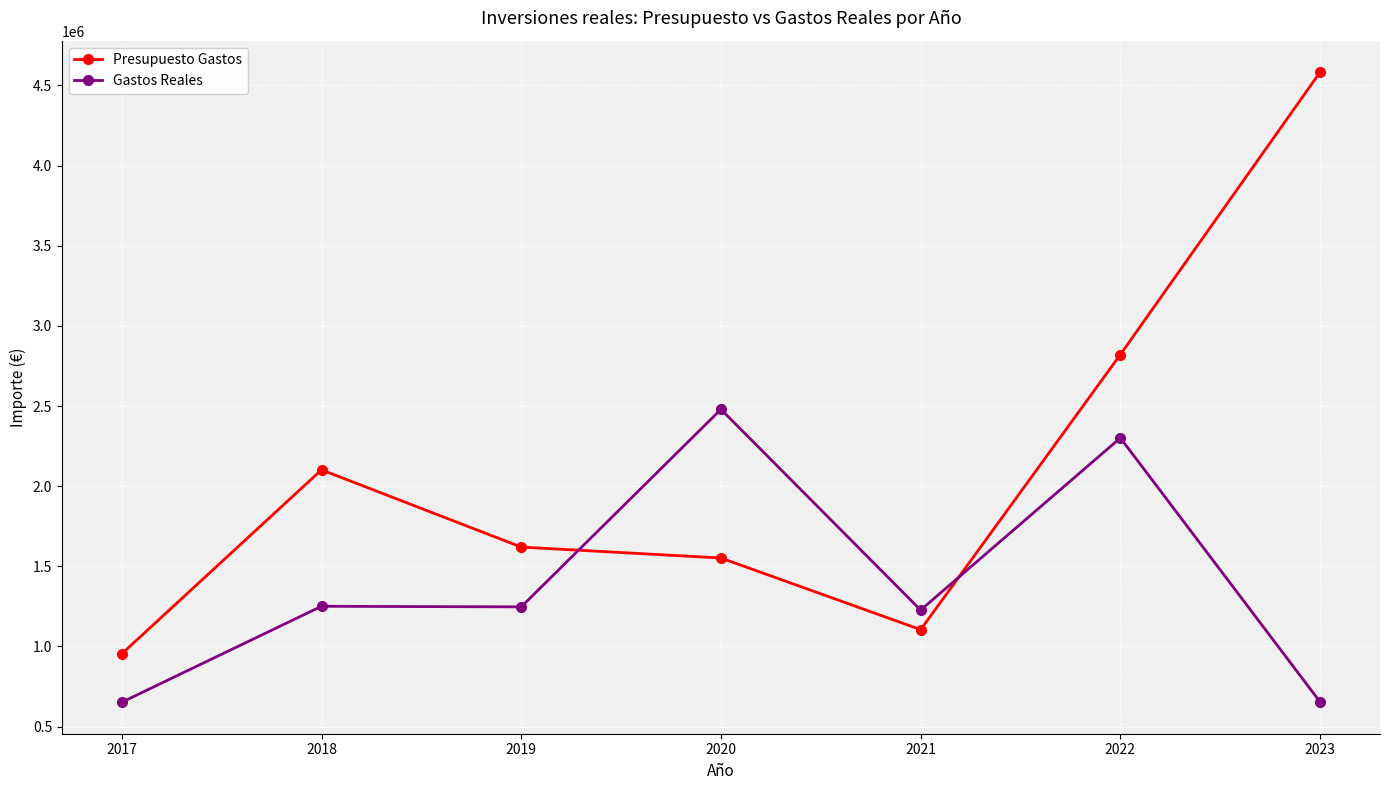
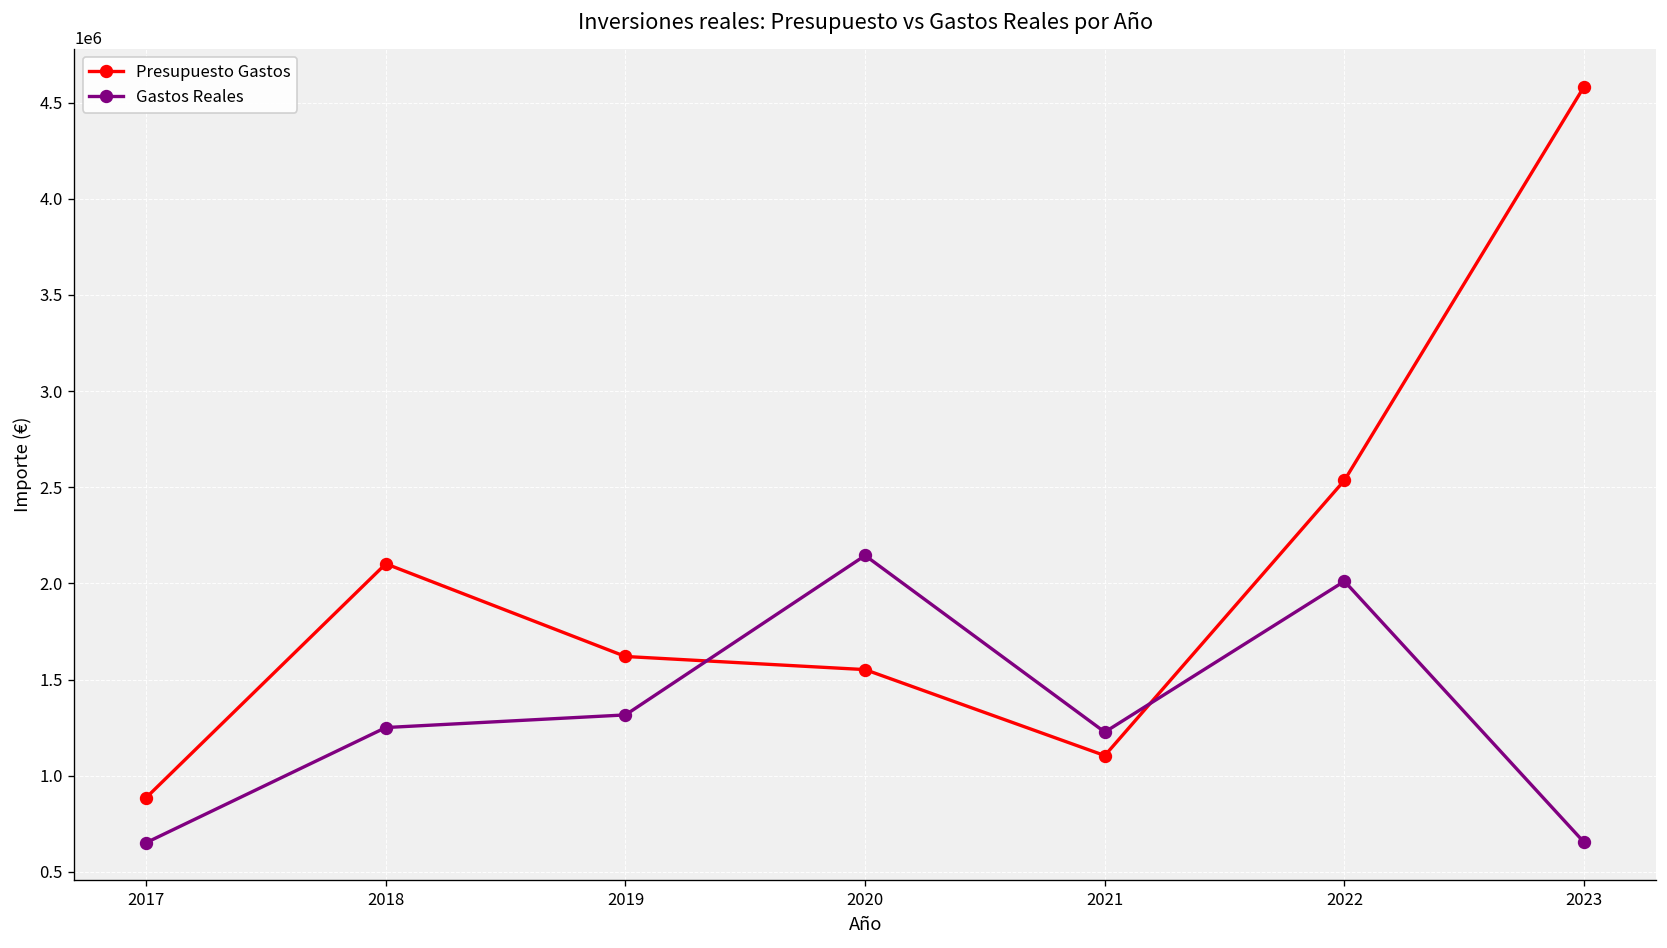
Presupuesto Gastos, 2017: 950000 -> 890000
Gastos Reales, 2019: 1250000 -> 1320000
Gastos Reales, 2020: 2480000 -> 2150000
Presupuesto Gastos, 2022: 2820000 -> 2540000
Gastos Reales, 2022: 2300000 -> 2010000
